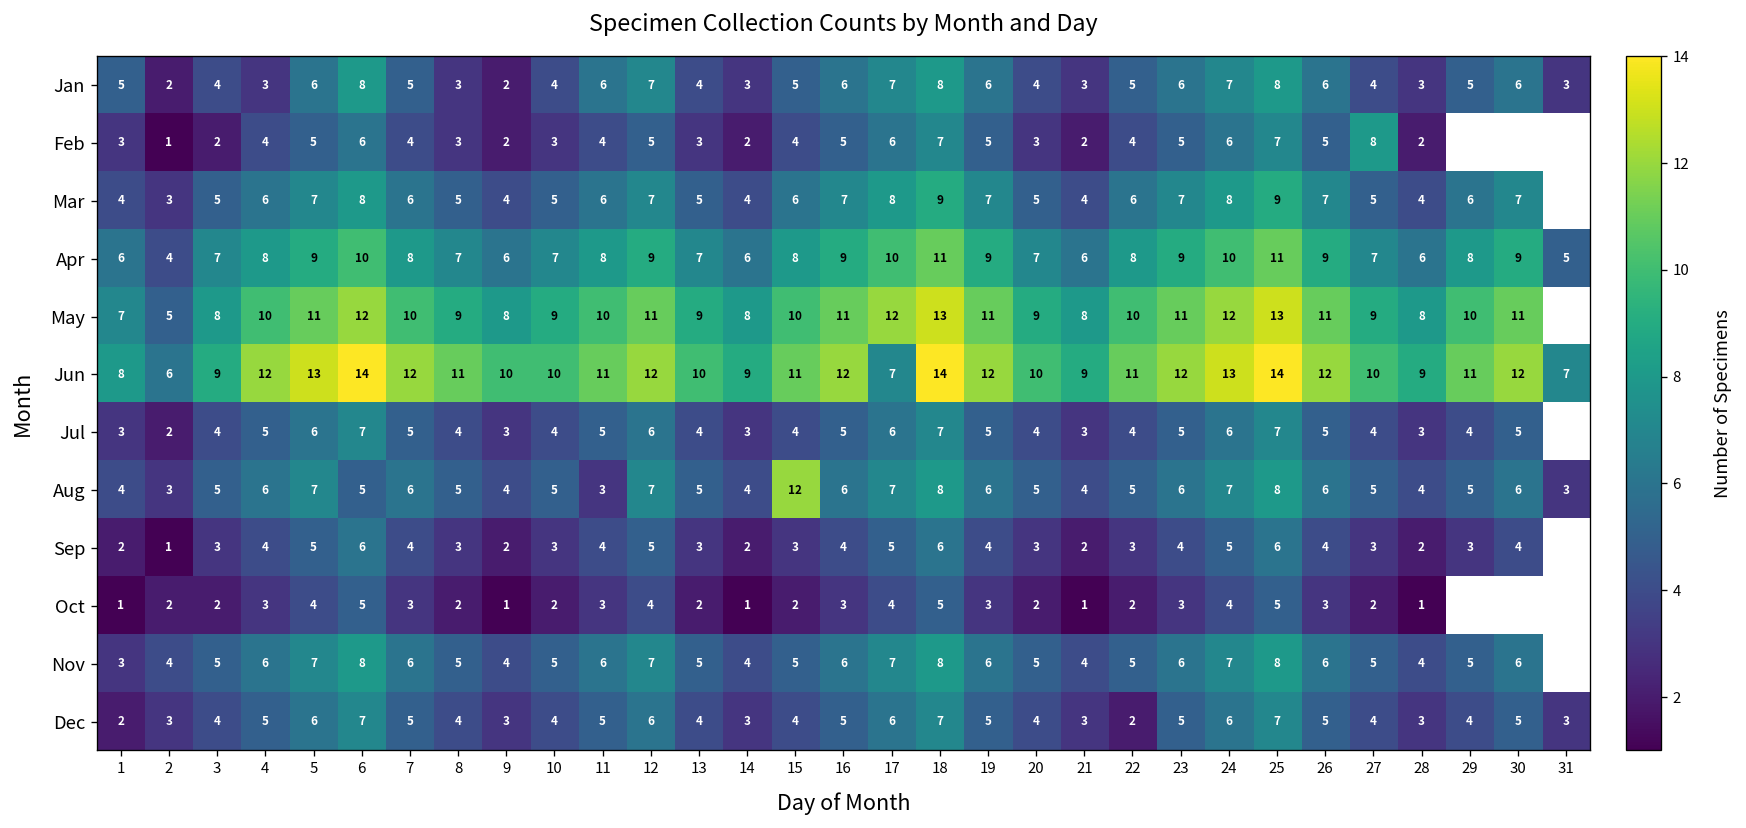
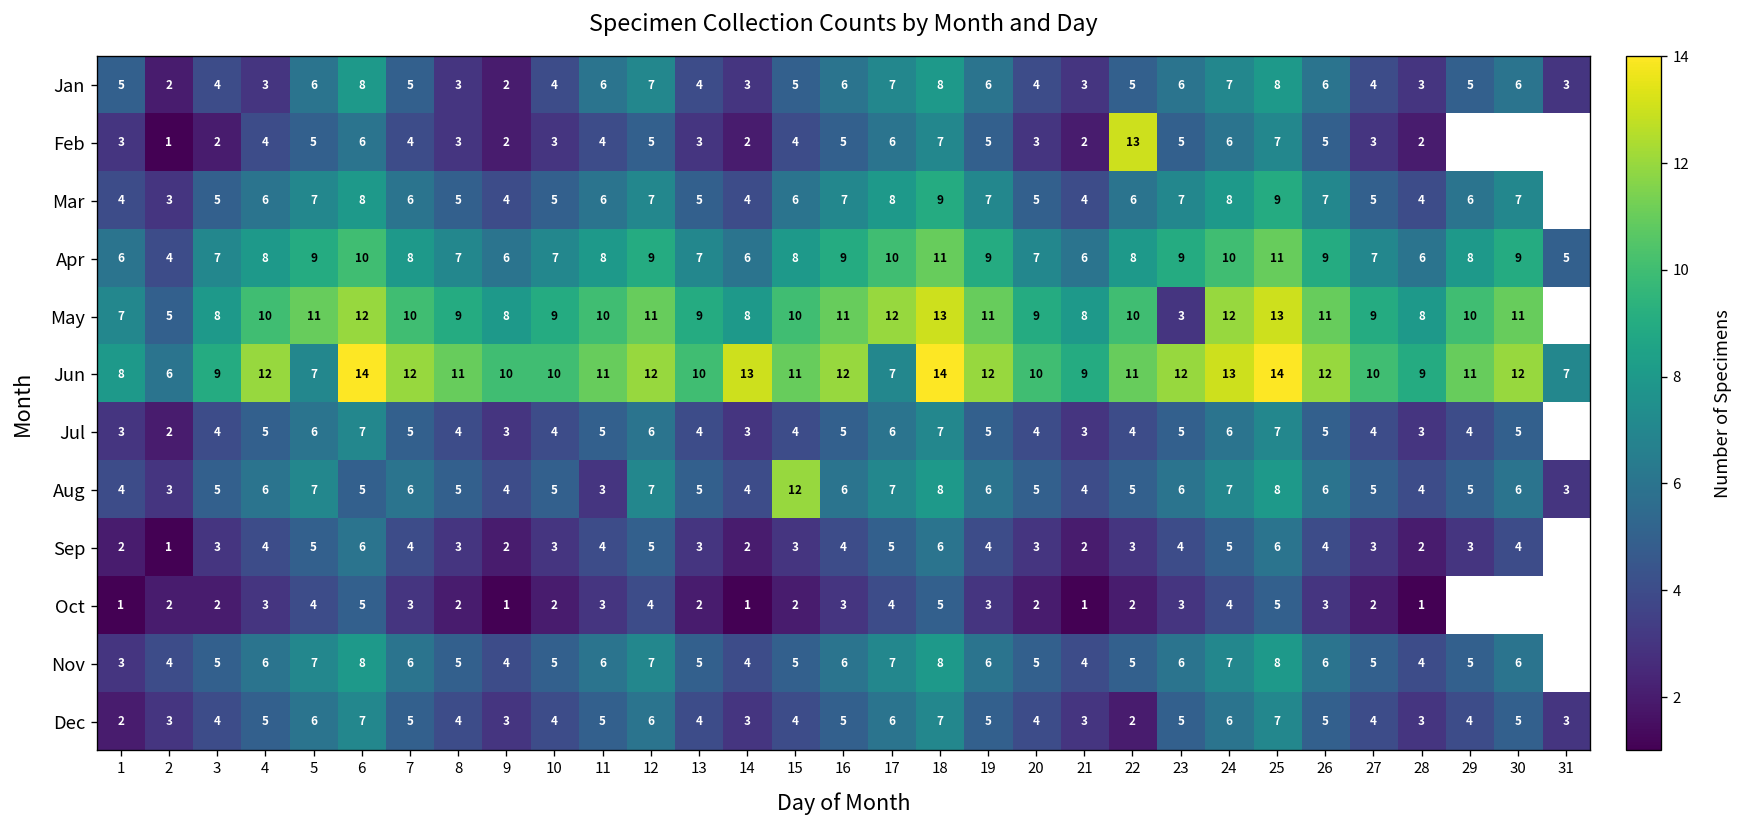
Feb, 22: 4 -> 13
Feb, 27: 8 -> 3
May, 23: 11 -> 3
Jun, 5: 13 -> 7
Jun, 14: 9 -> 13
